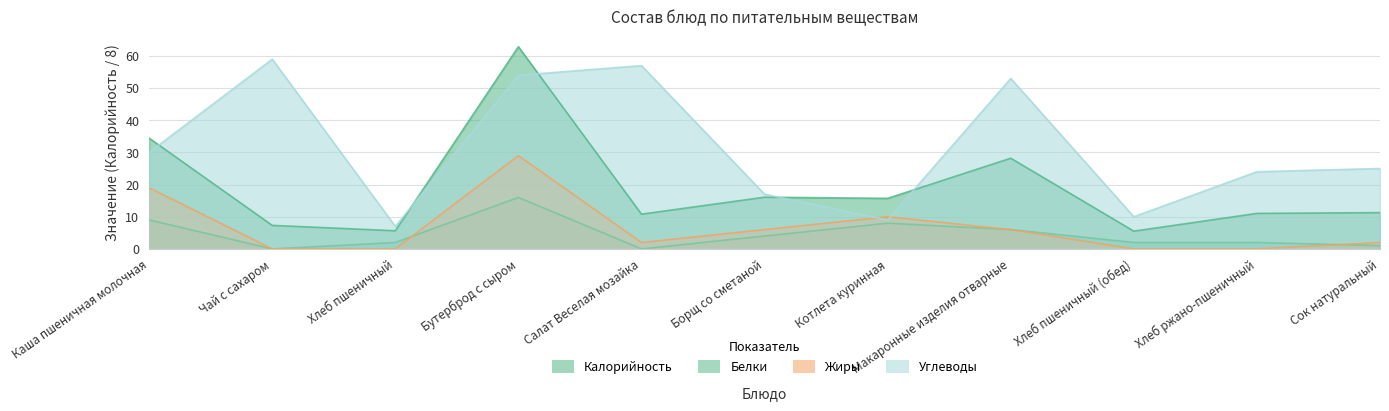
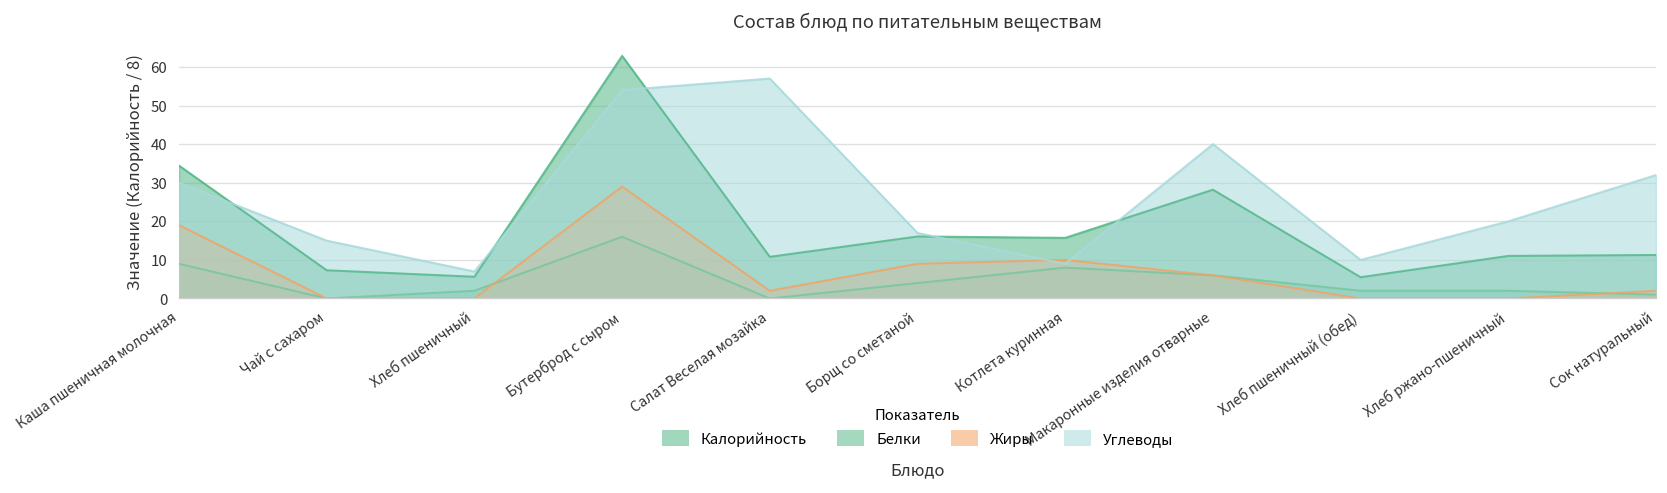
Углеводы, Чай с сахаром: 59 -> 15
Жиры, Борщ со сметаной: 6 -> 9
Углеводы, Макаронные изделия отварные: 53 -> 40
Углеводы, Хлеб ржано-пшеничный: 24 -> 20
Углеводы, Сок натуральный: 25 -> 32
